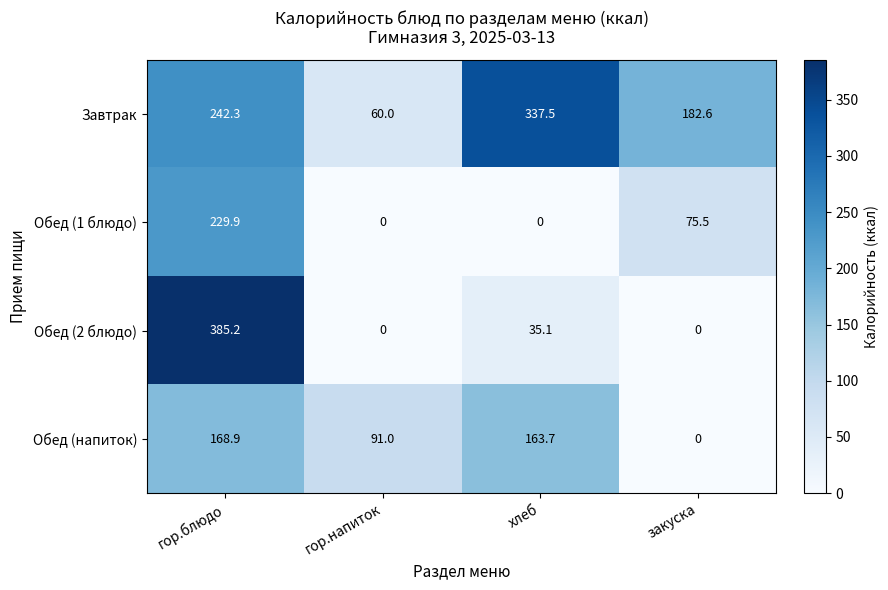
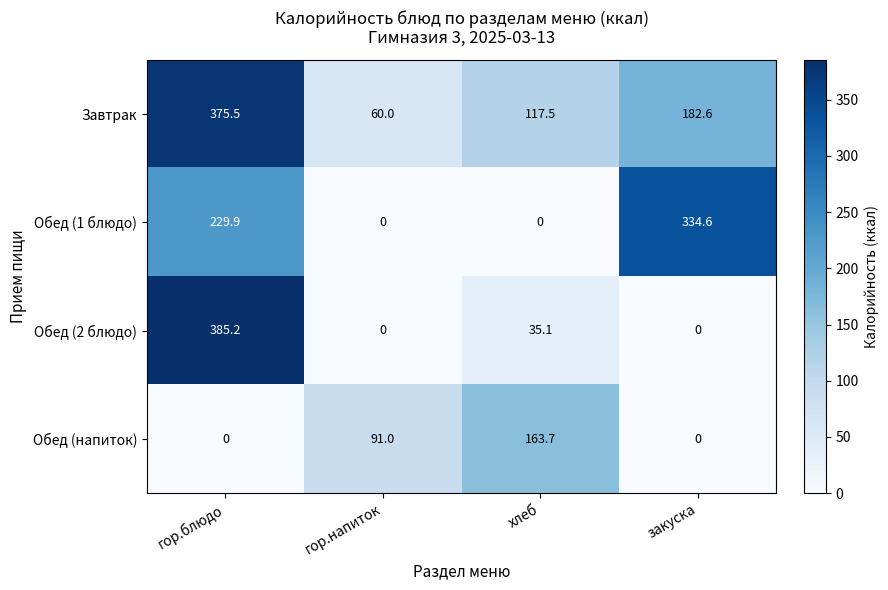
Завтрак, гор.блюдо: 242.3 -> 375.5
Завтрак, хлеб: 337.5 -> 117.5
Обед (1 блюдо), закуска: 75.5 -> 334.6
Обед (напиток), гор.блюдо: 168.9 -> 0
